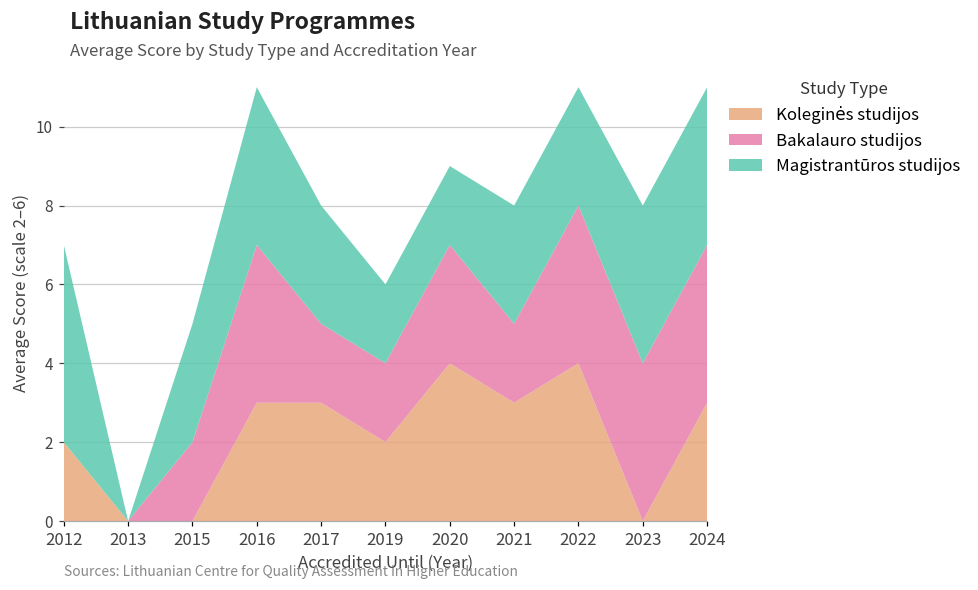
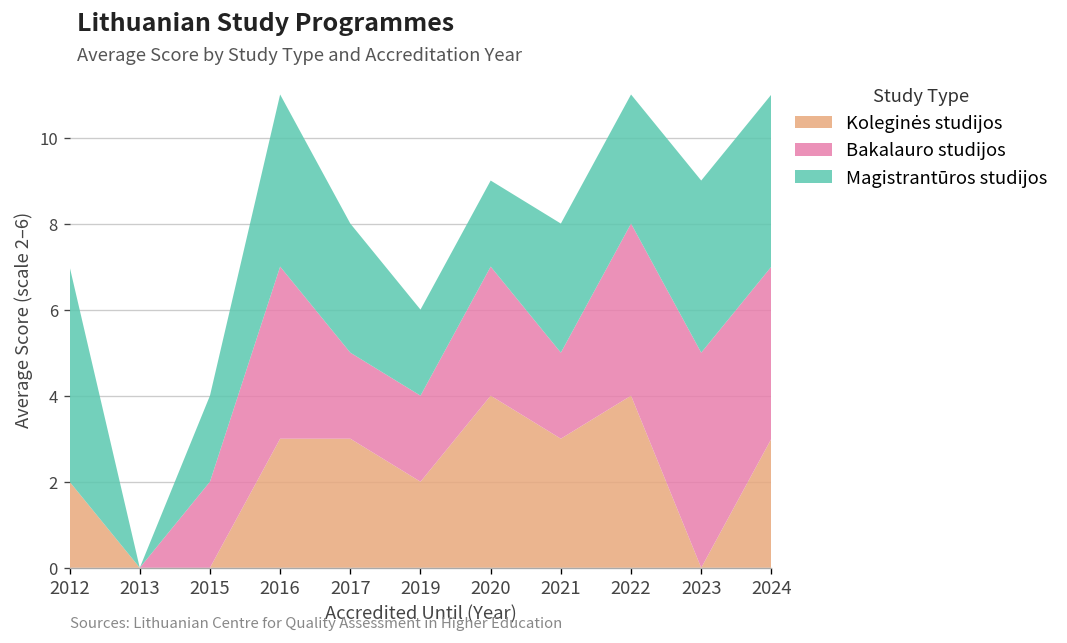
Magistrantūros studijos, 2015: 3 -> 2
Bakalauro studijos, 2023: 4 -> 5
